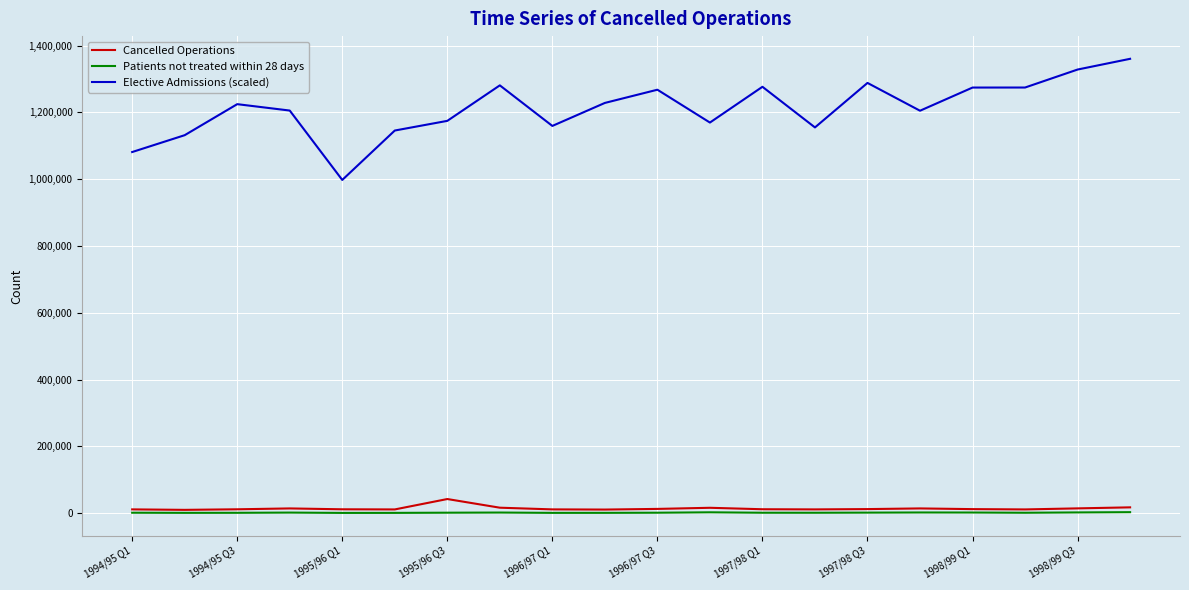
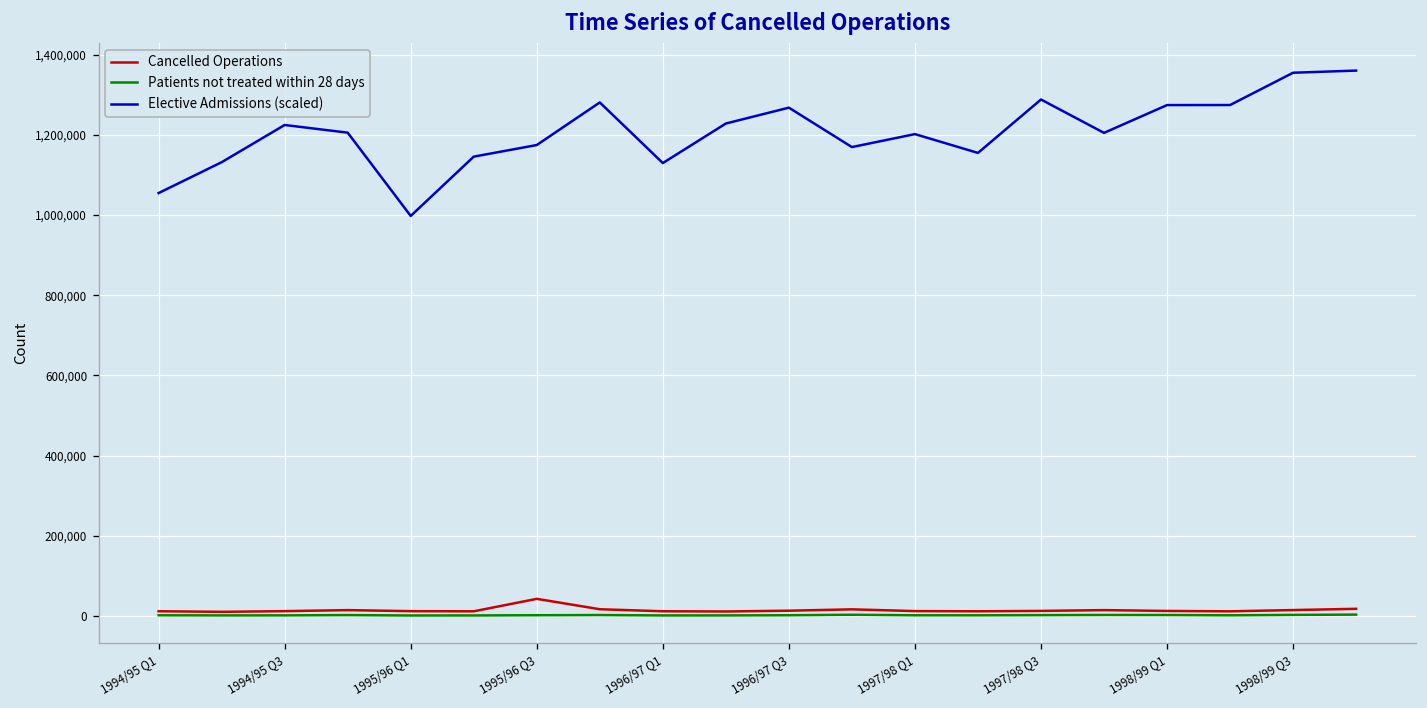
Elective Admissions (scaled), 1994/95 Q1: 1,080,000 -> 1,050,000
Elective Admissions (scaled), 1996/97 Q1: 1,160,000 -> 1,130,000
Elective Admissions (scaled), 1997/98 Q1: 1,280,000 -> 1,200,000
Elective Admissions (scaled), 1998/99 Q3: 1,330,000 -> 1,350,000
